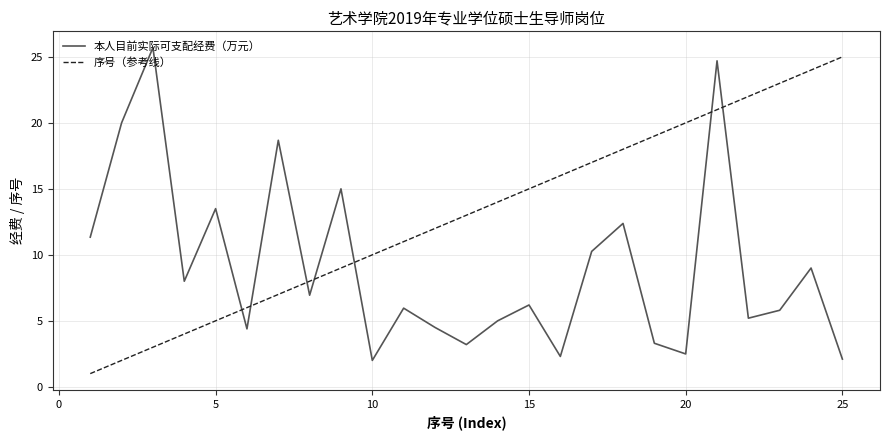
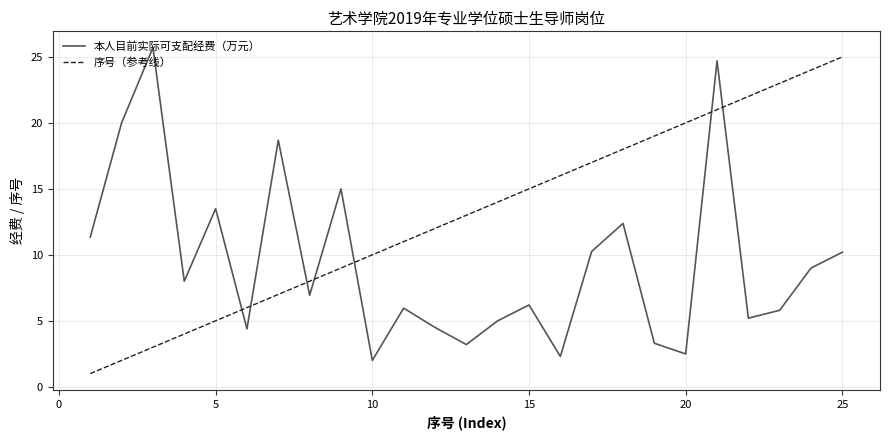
本人目前实际可支配经费（万元）, 25: 2.1 -> 10.2
